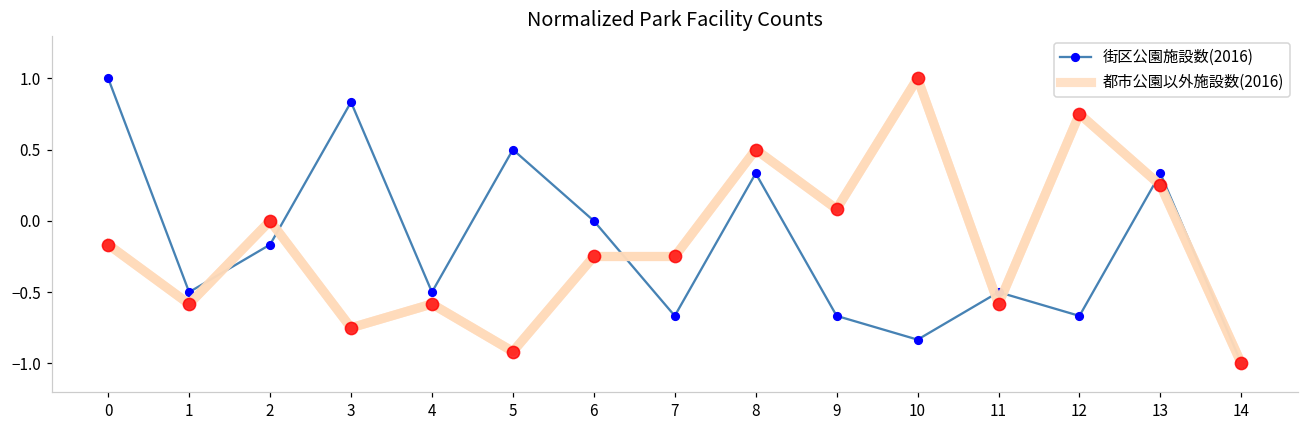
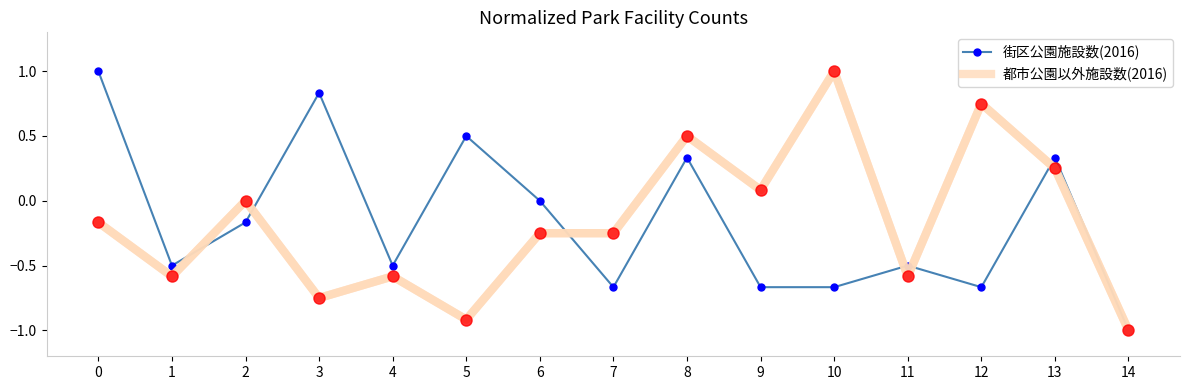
街区公園施設数(2016), 10: -0.83 -> -0.67
